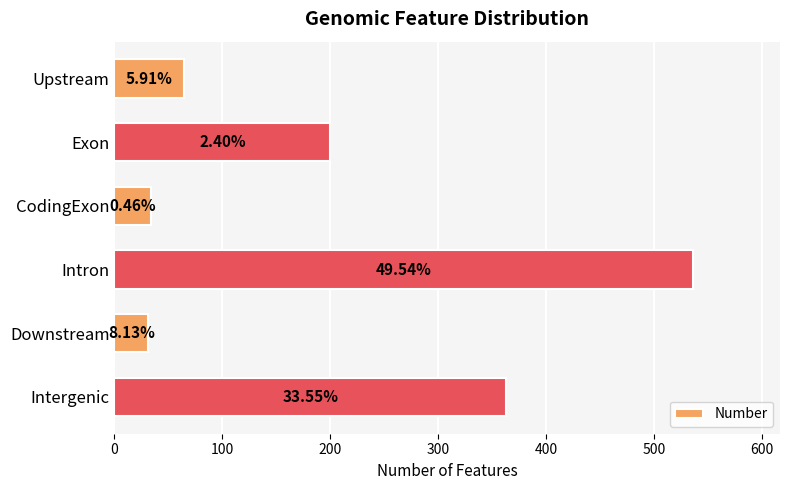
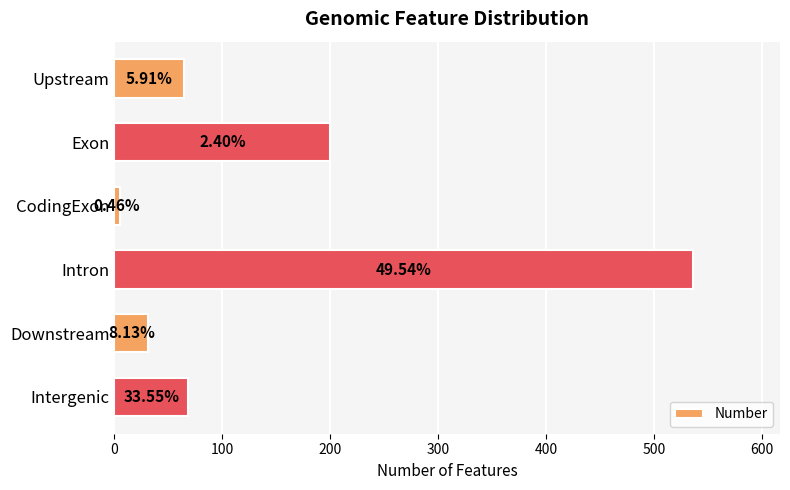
CodingExon: 34 -> 5
Intergenic: 363 -> 68
